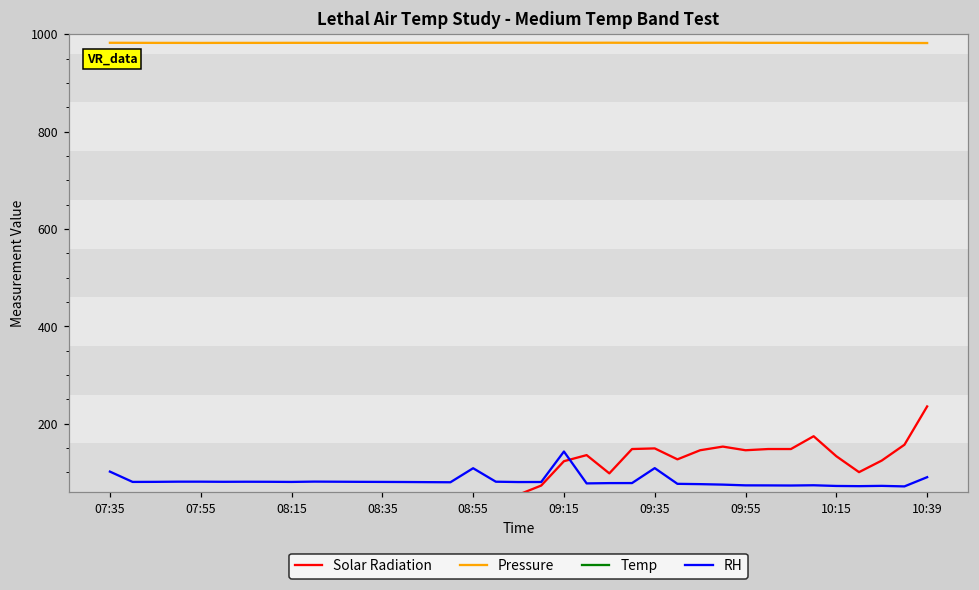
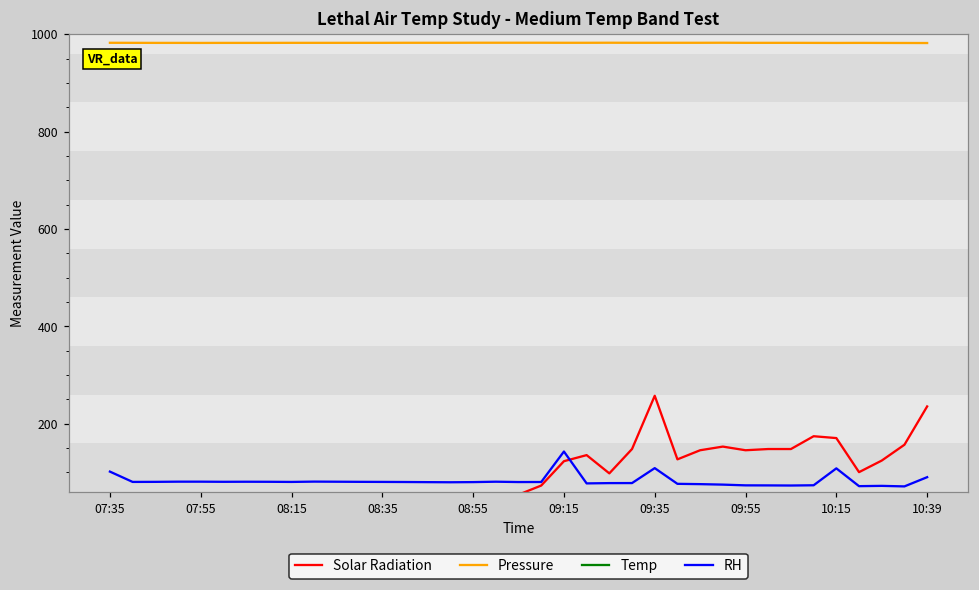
RH, 08:55: 110 -> 80
Solar Radiation, 09:35: 150 -> 260
Solar Radiation, 10:15: 130 -> 170
RH, 10:15: 70 -> 110
